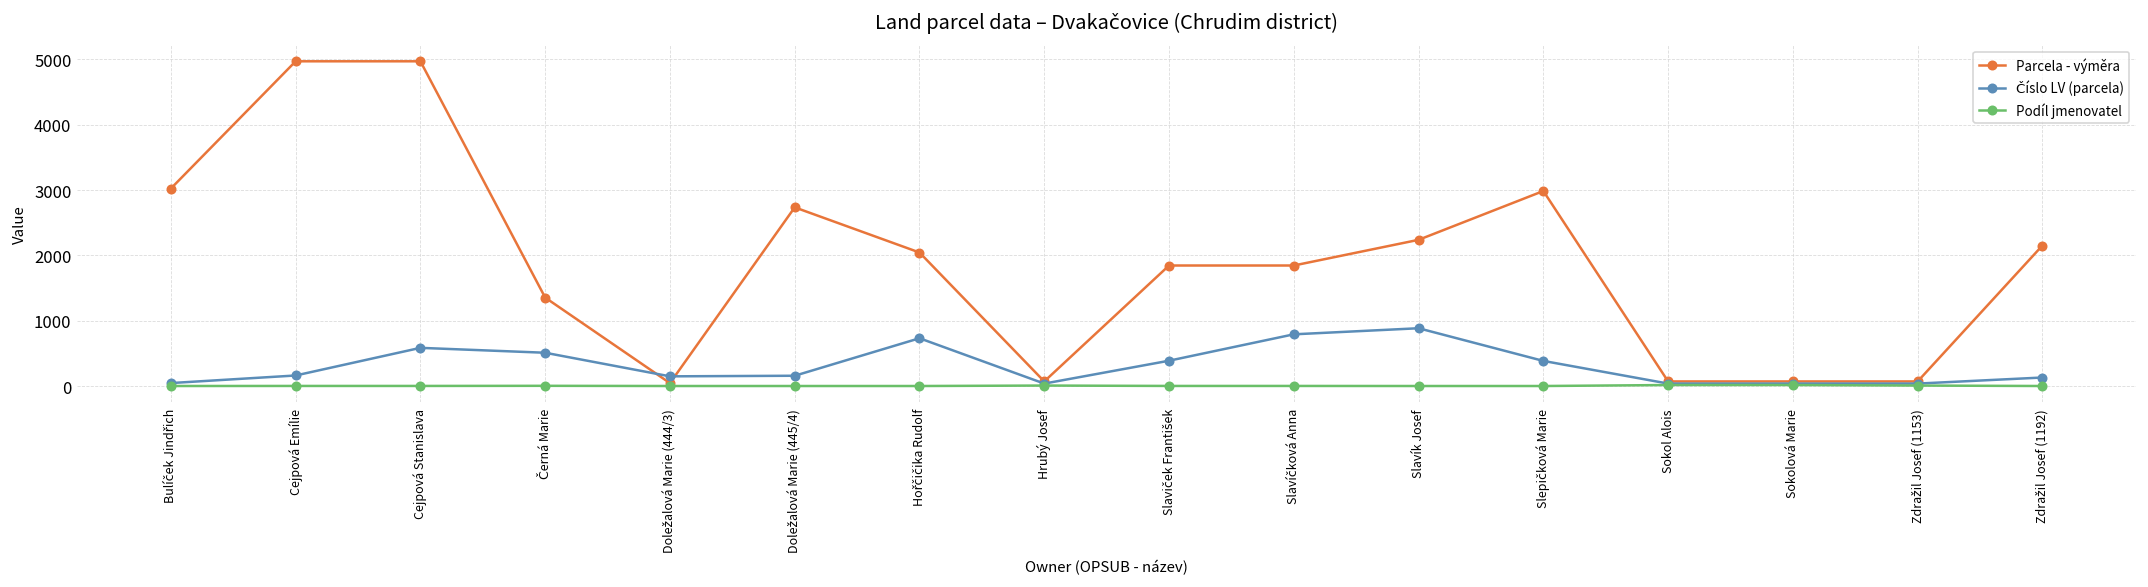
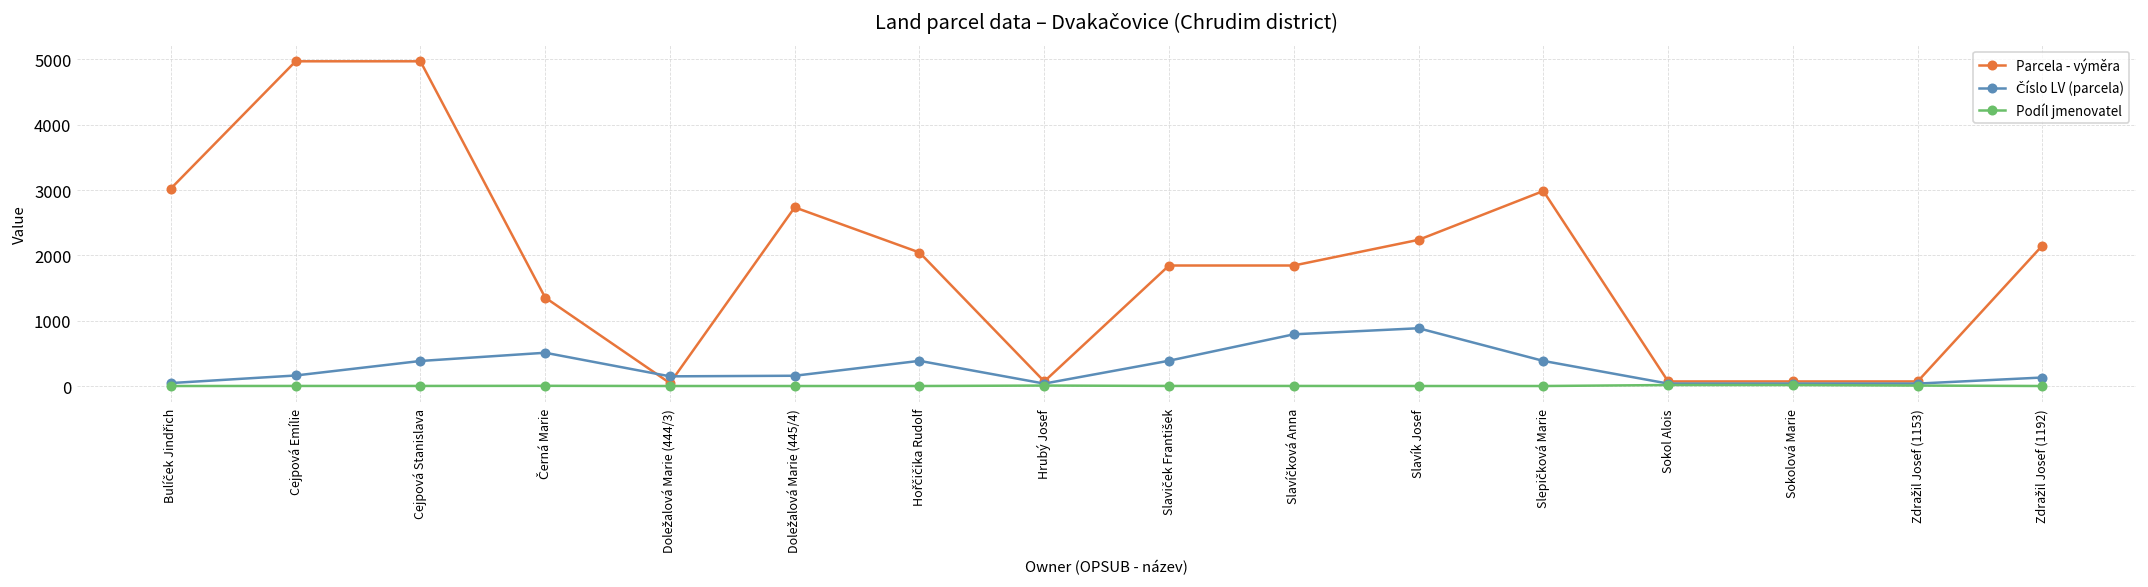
Číslo LV (parcela), Cejpová Stanislava: 600 -> 400
Číslo LV (parcela), Hořčičika Rudolf: 700 -> 400
